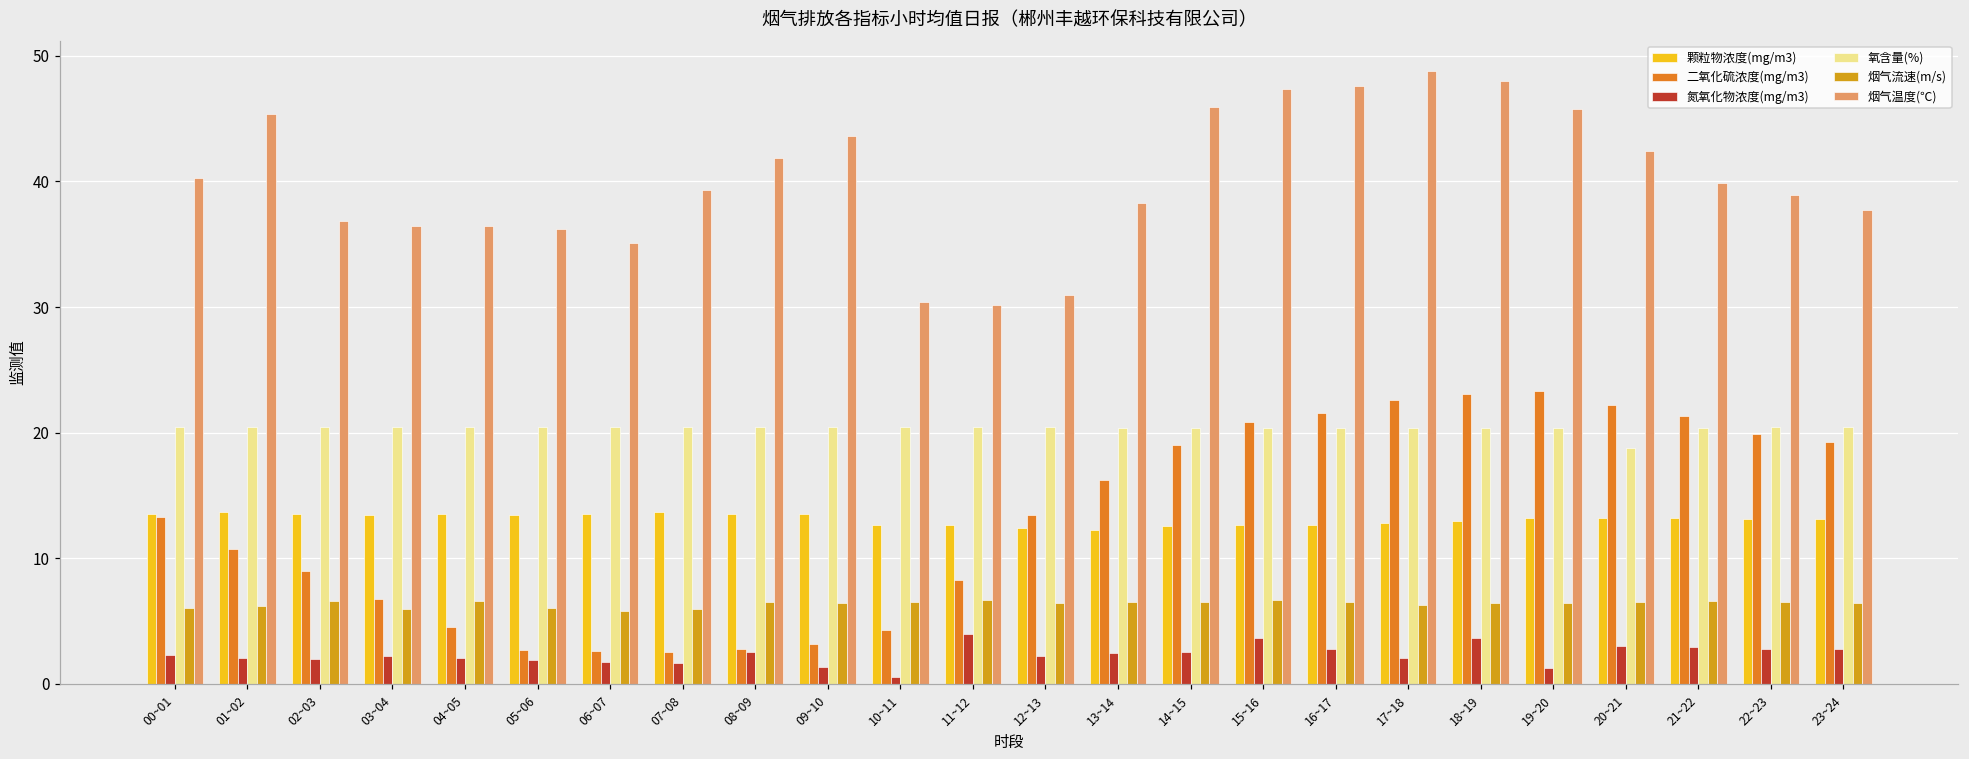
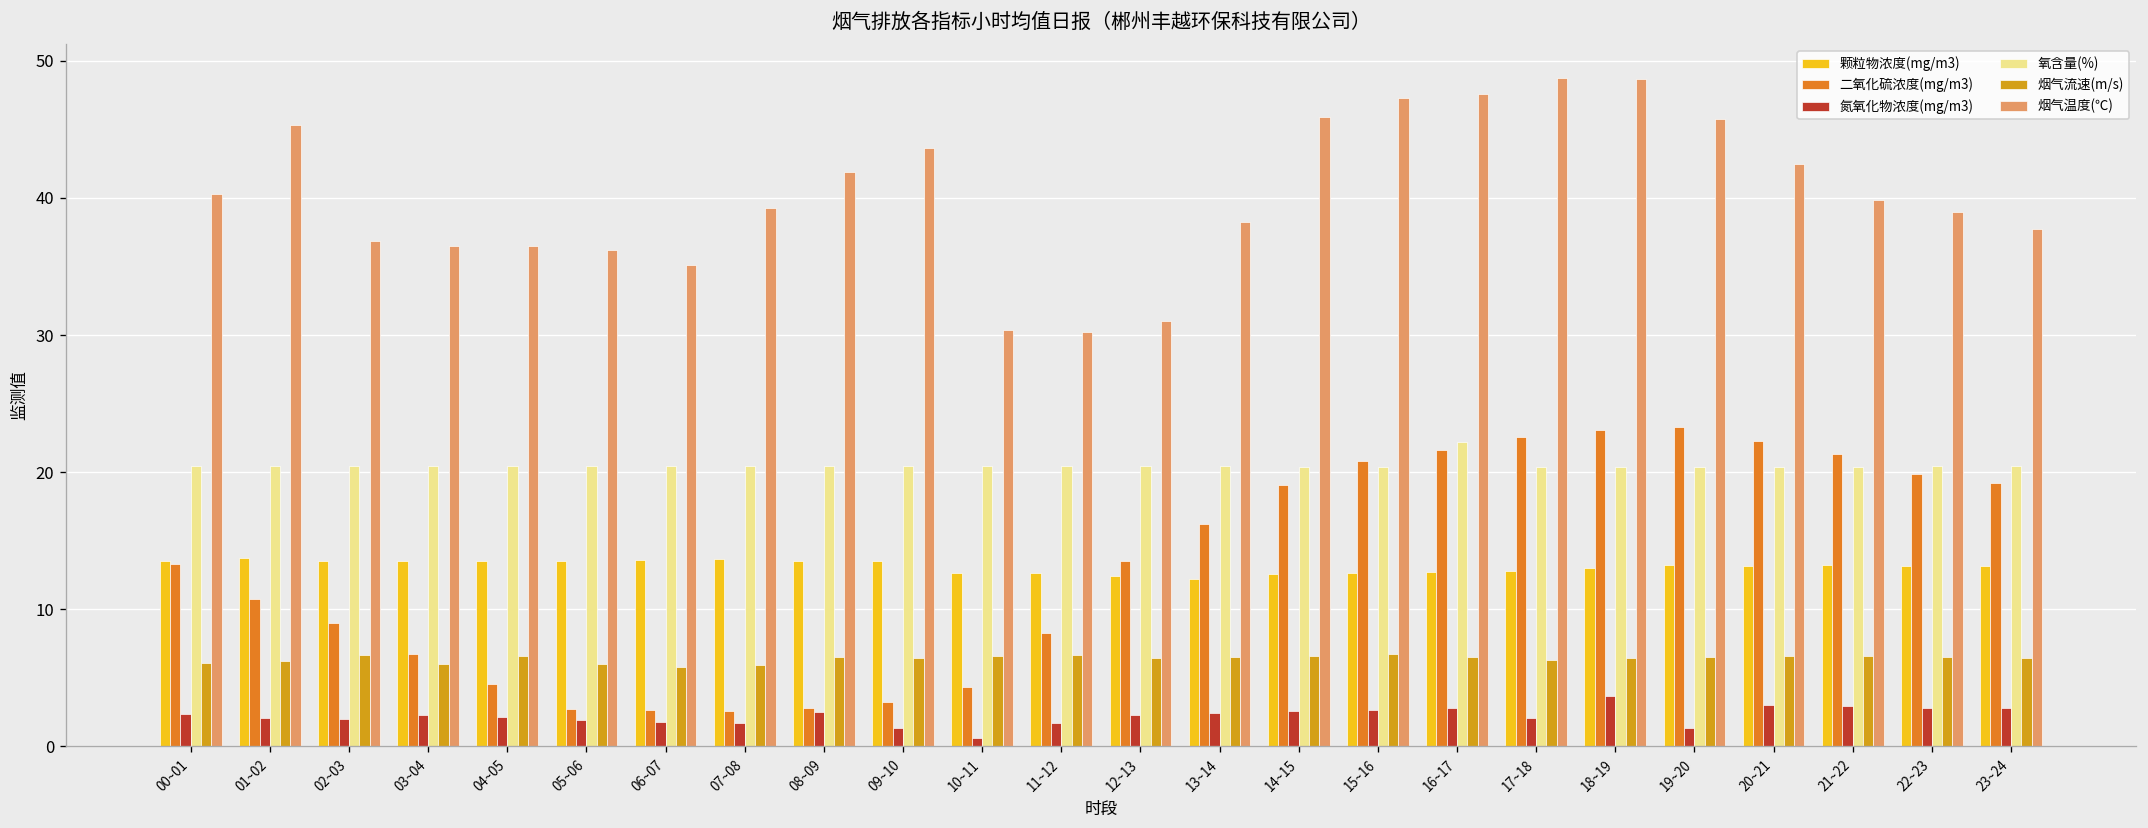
氮氧化物浓度(mg/m3), 11~12: 4.0 -> 1.7
氮氧化物浓度(mg/m3), 15~16: 3.7 -> 2.7
氧含量(%), 16~17: 20.4 -> 22.2
烟气温度(℃), 18~19: 48.0 -> 48.7
氧含量(%), 20~21: 18.8 -> 20.4
